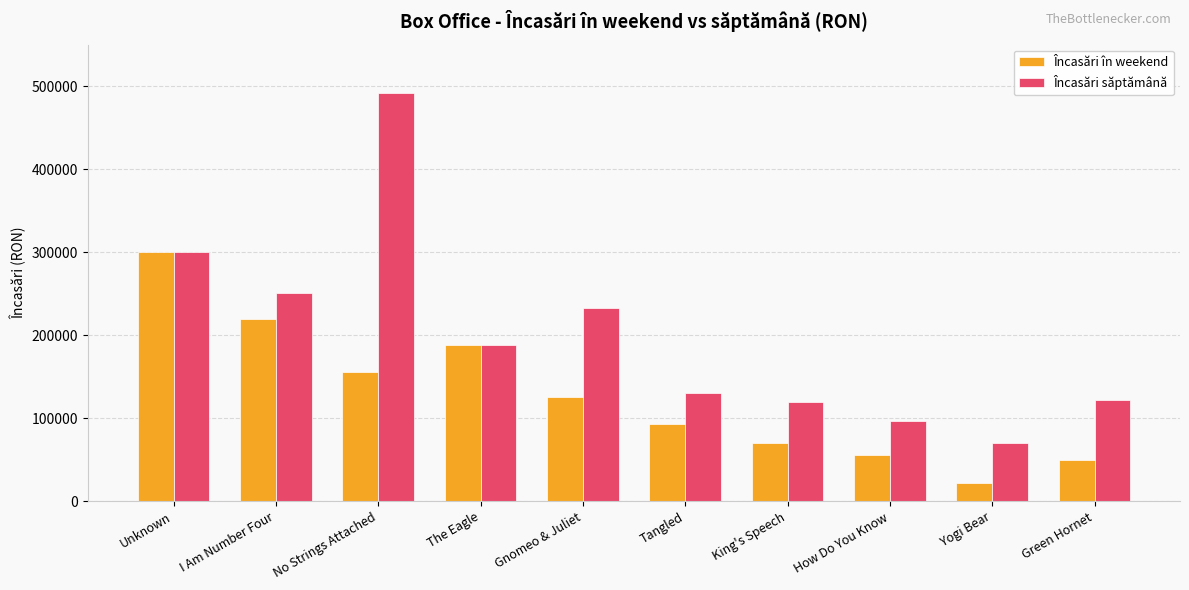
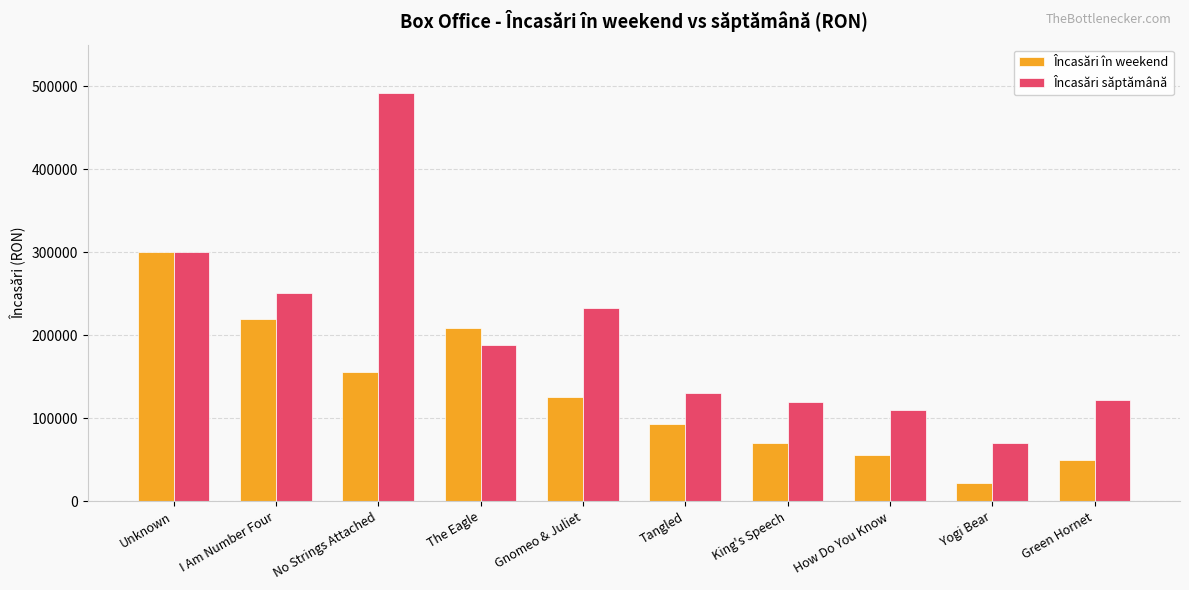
Încasări în weekend, The Eagle: 190000 -> 210000
Încasări săptămână, How Do You Know: 100000 -> 110000
